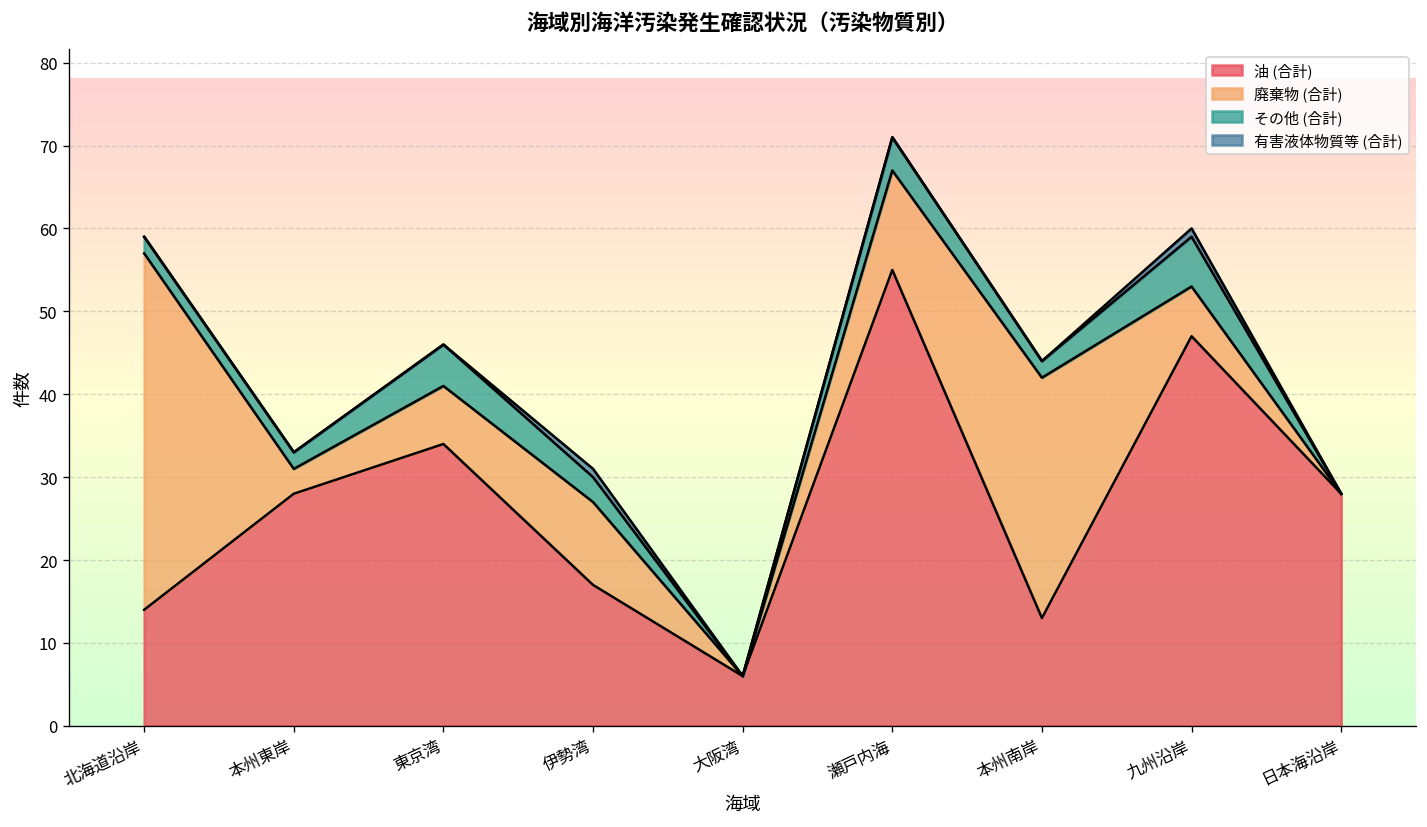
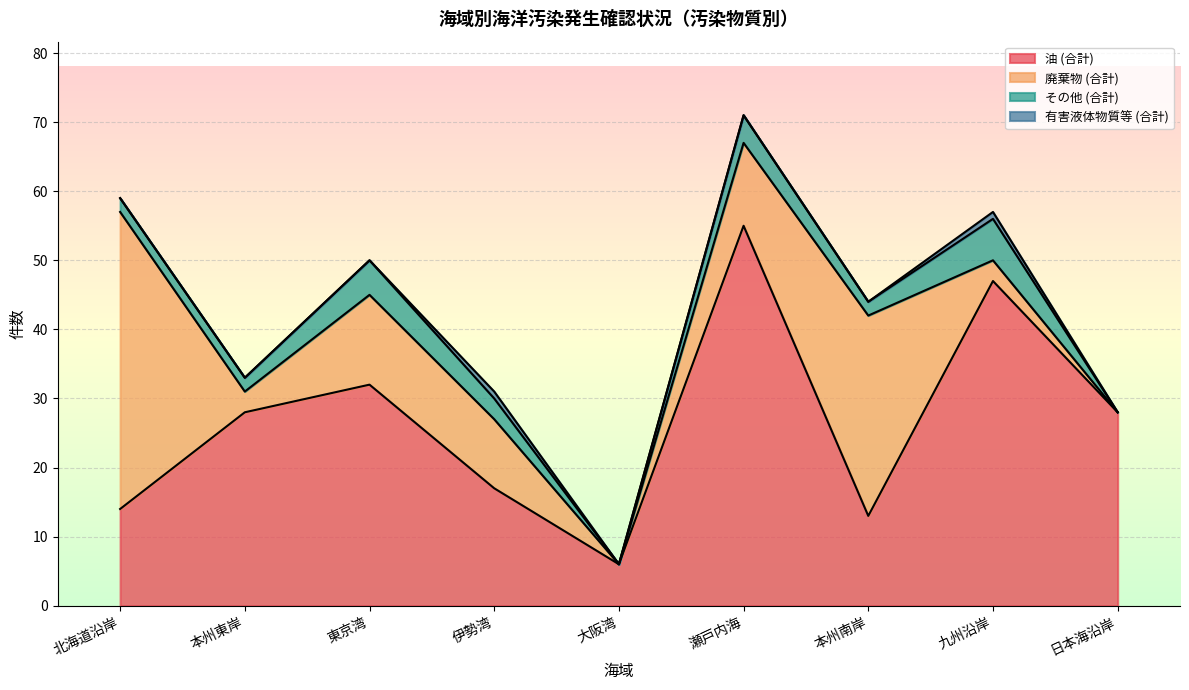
油 (合計), 東京湾: 34 -> 32
廃棄物 (合計), 東京湾: 7 -> 13
廃棄物 (合計), 九州沿岸: 6 -> 3
